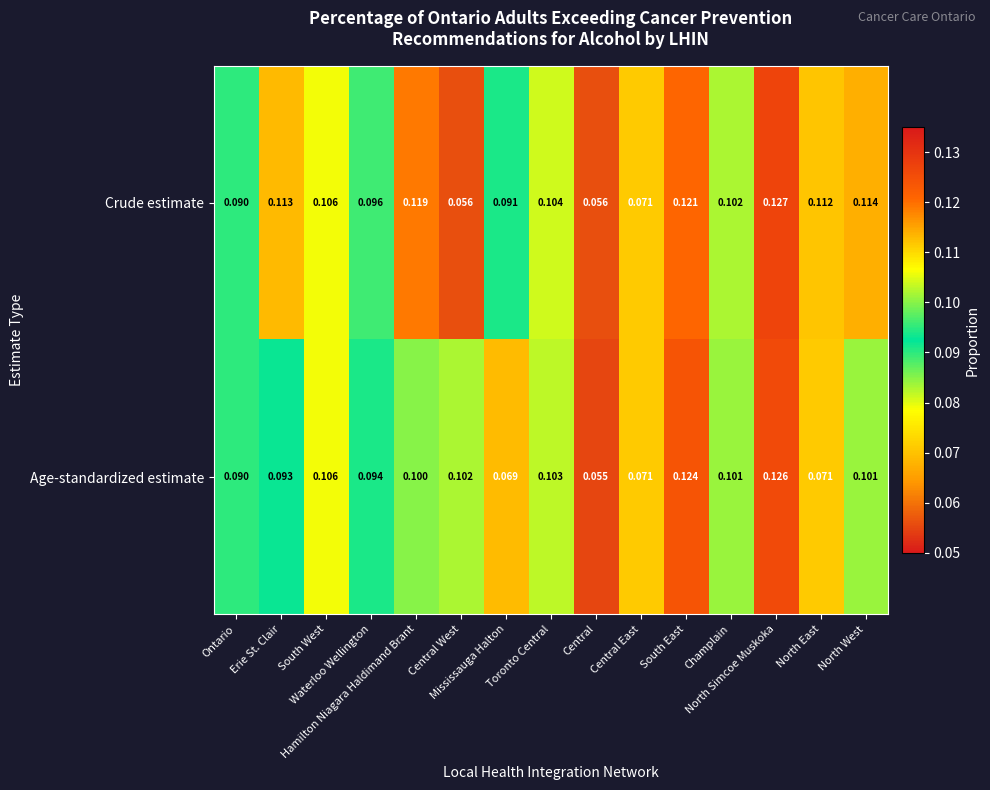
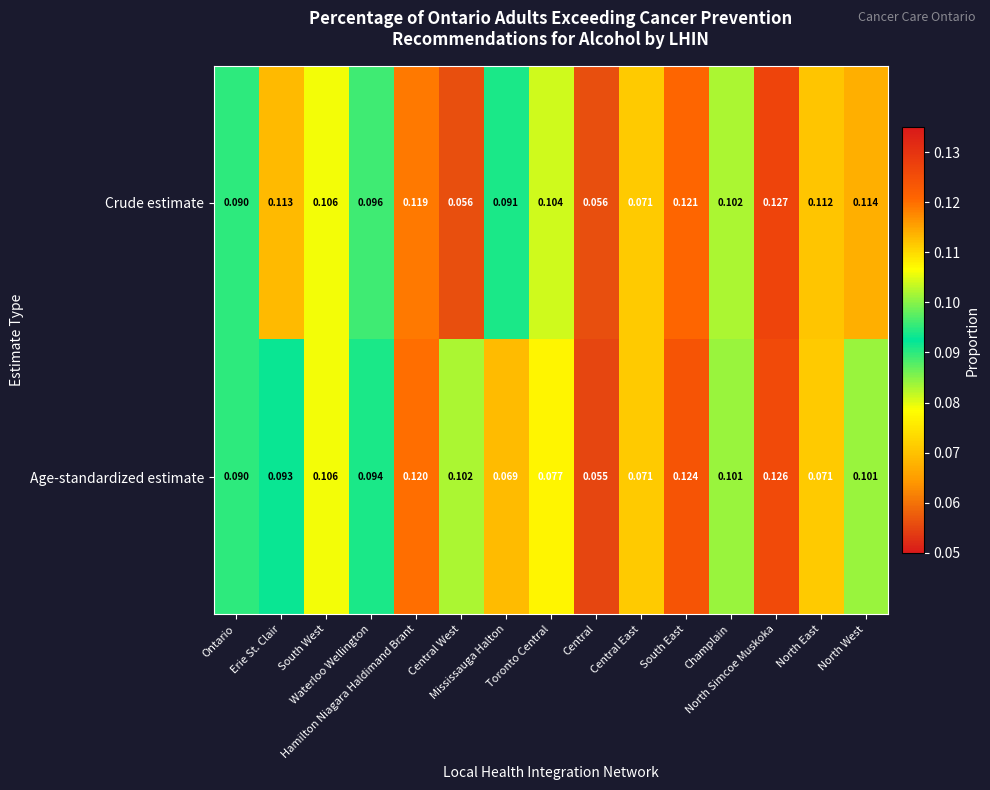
Age-standardized estimate, Hamilton Niagara Haldimand Brant: 0.100 -> 0.120
Age-standardized estimate, Toronto Central: 0.103 -> 0.077
